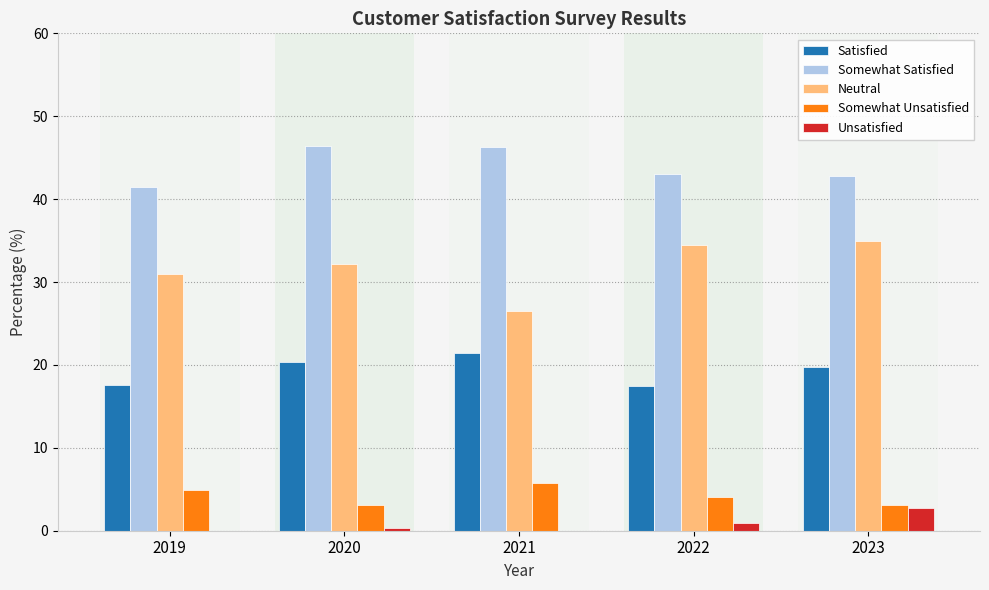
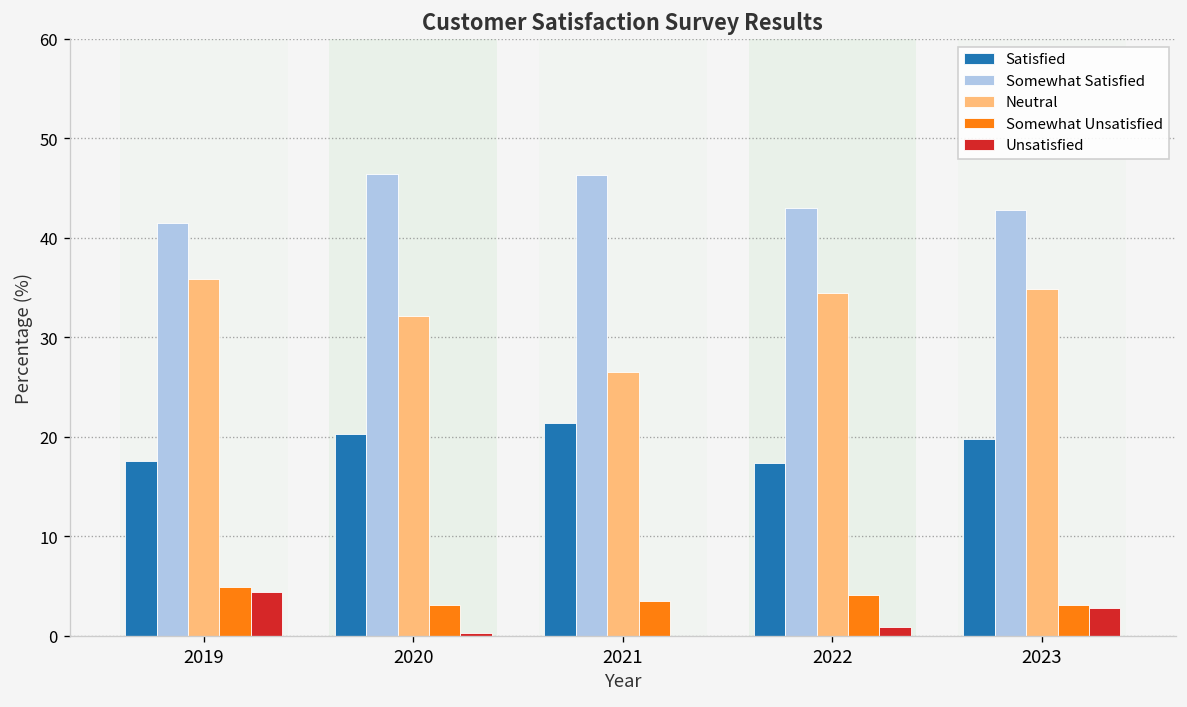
Neutral, 2019: 31 -> 36
Unsatisfied, 2019: 0 -> 4
Somewhat Unsatisfied, 2021: 6 -> 4
